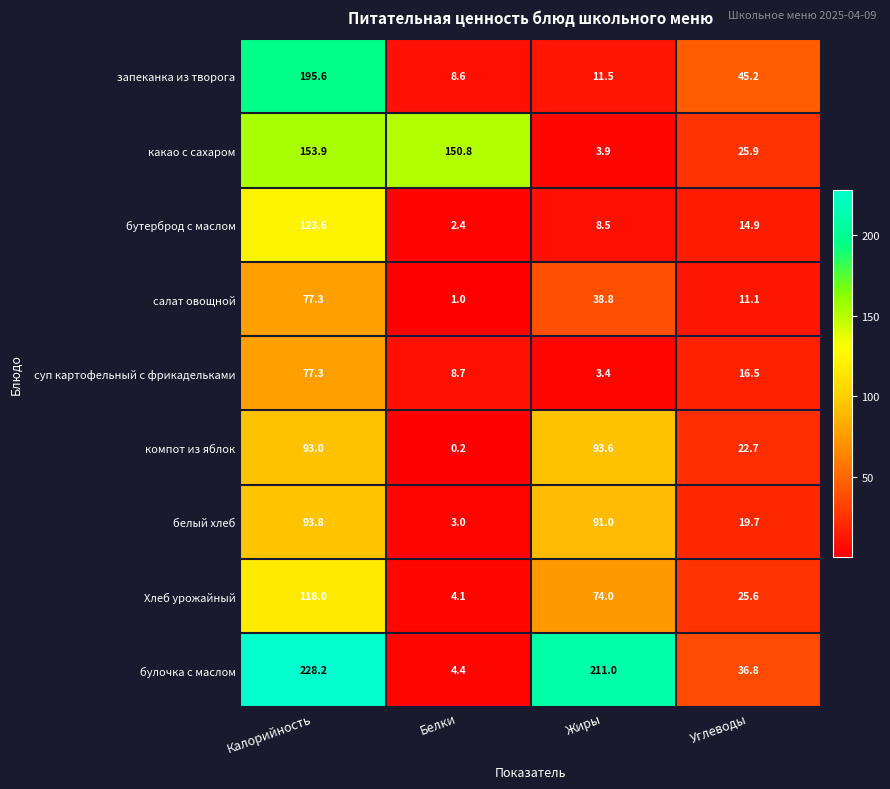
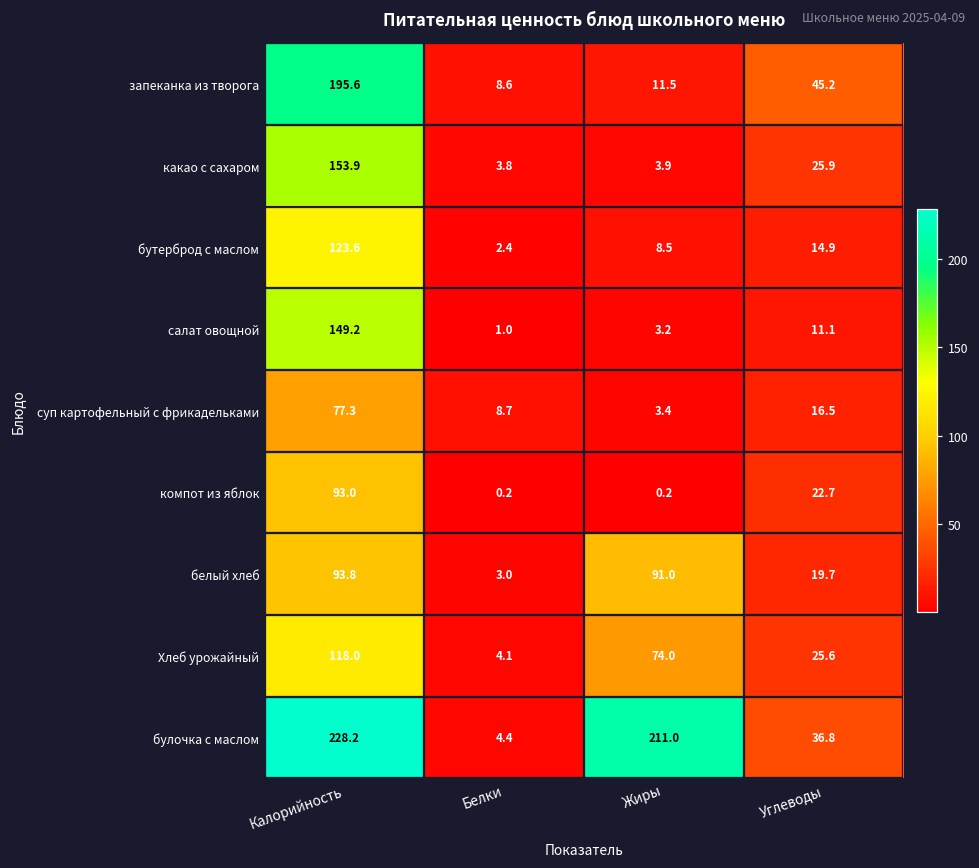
какао с сахаром, Белки: 150.8 -> 3.8
салат овощной, Калорийность: 77.3 -> 149.2
салат овощной, Жиры: 38.8 -> 3.2
компот из яблок, Жиры: 93.6 -> 0.2
